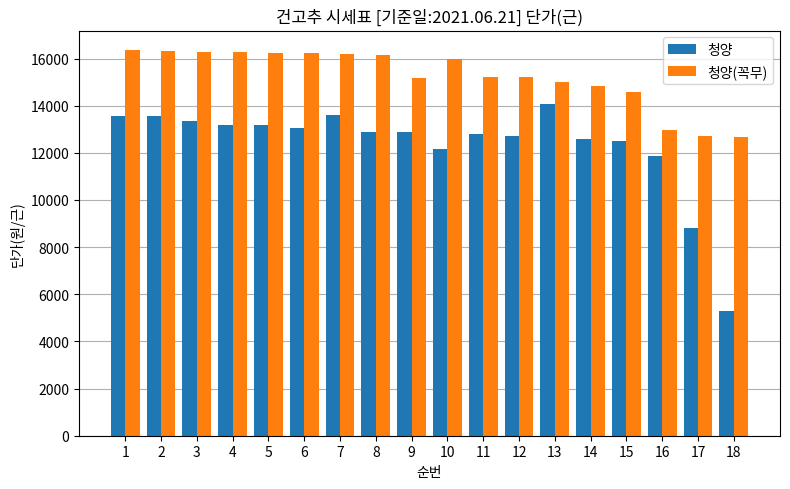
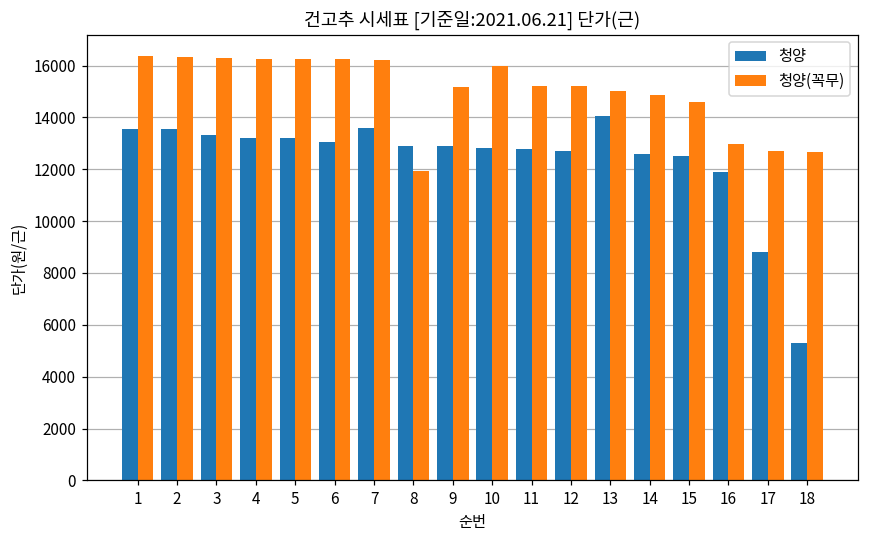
청양(꼭무), 8: 16200 -> 11900
청양, 10: 12200 -> 12800
